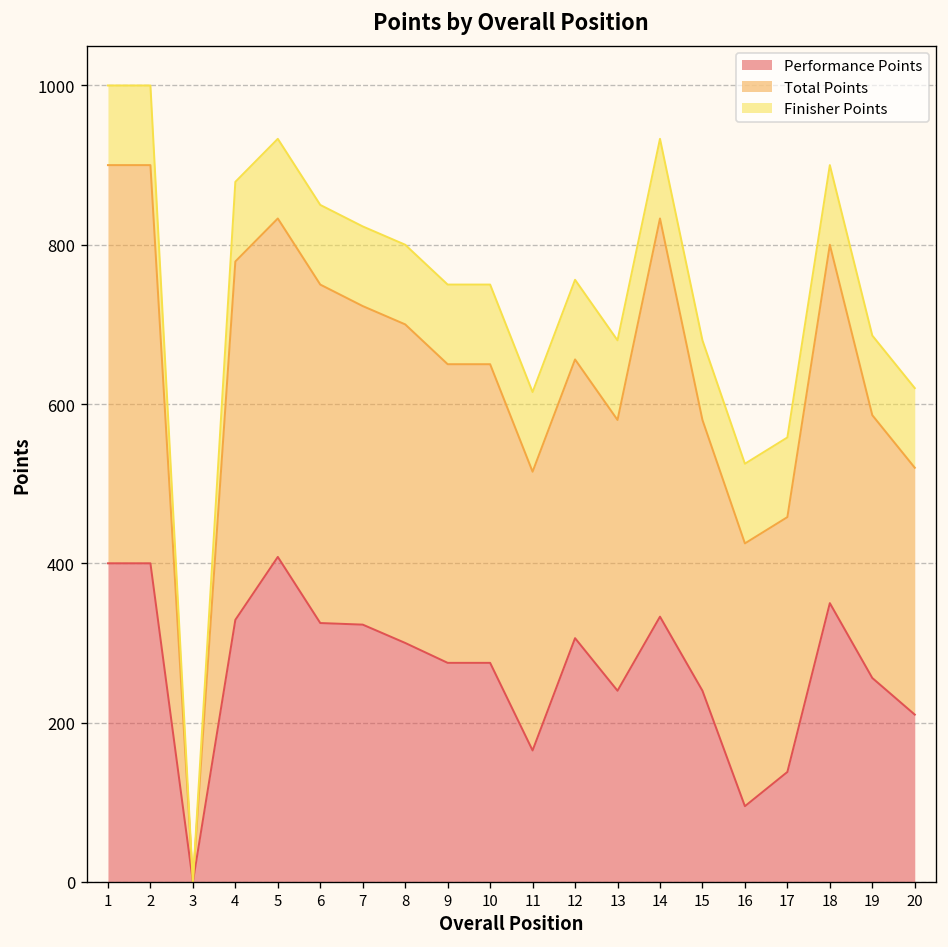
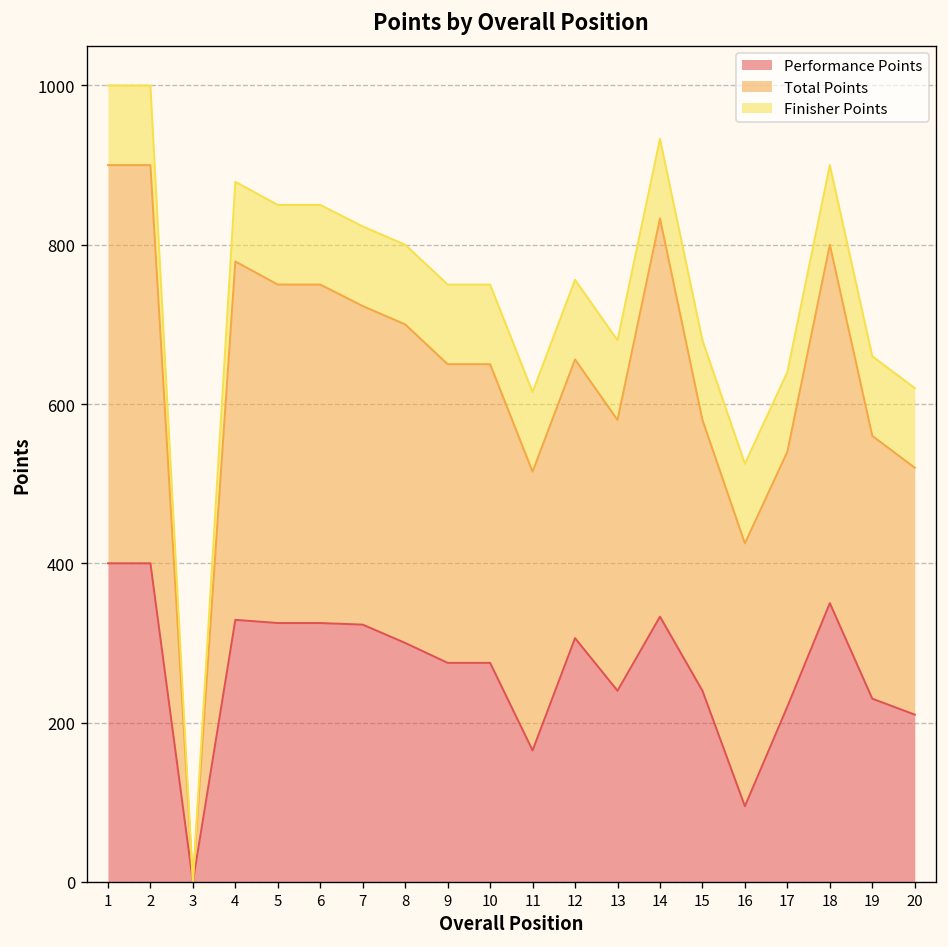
Performance Points, 5: 410 -> 330
Performance Points, 17: 140 -> 220
Performance Points, 19: 260 -> 230
